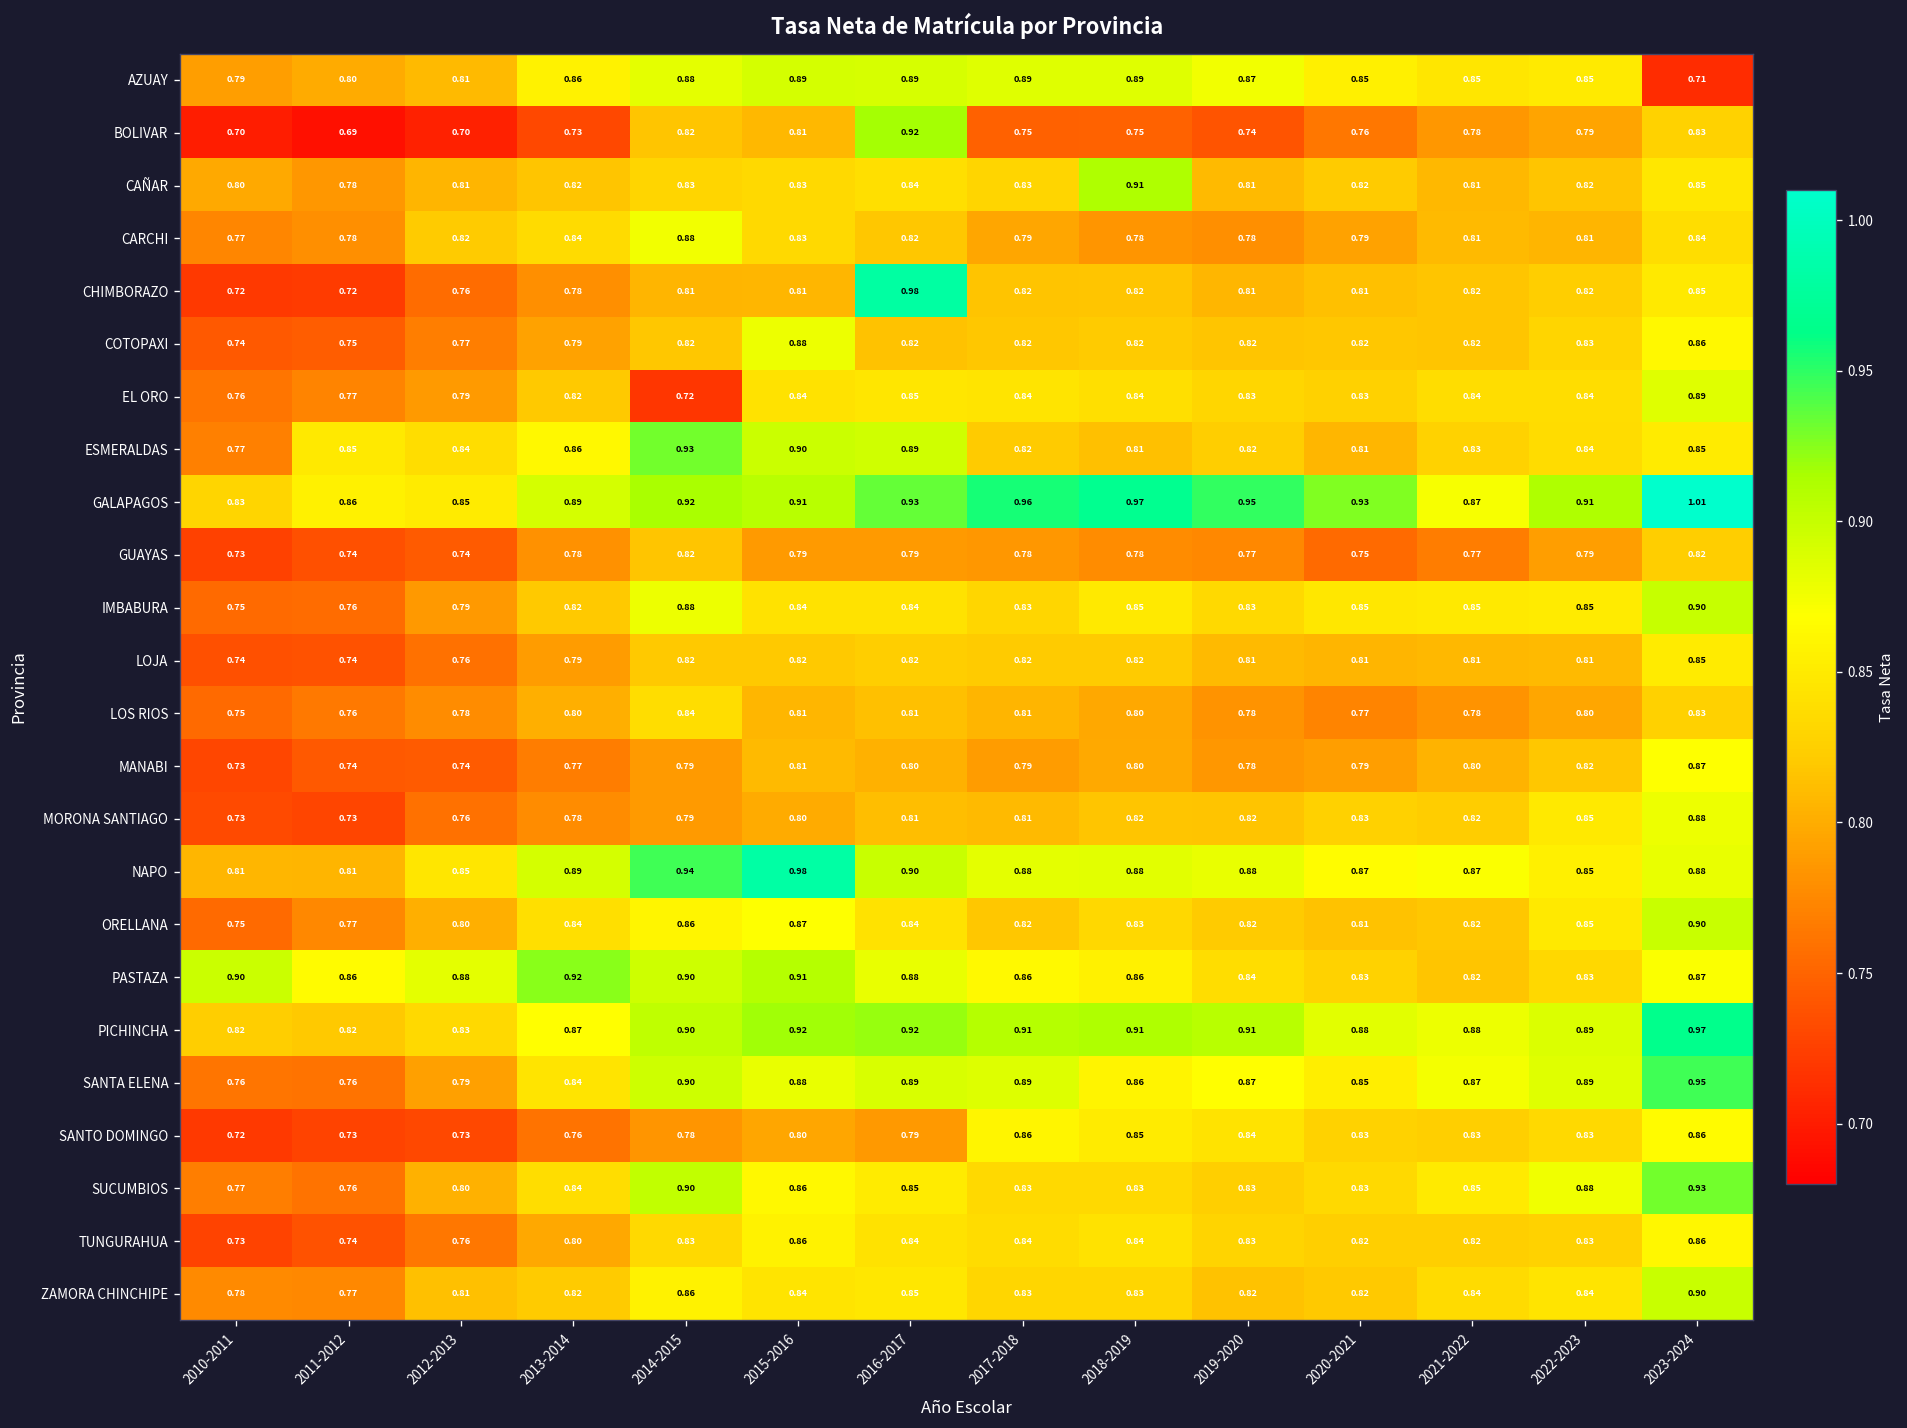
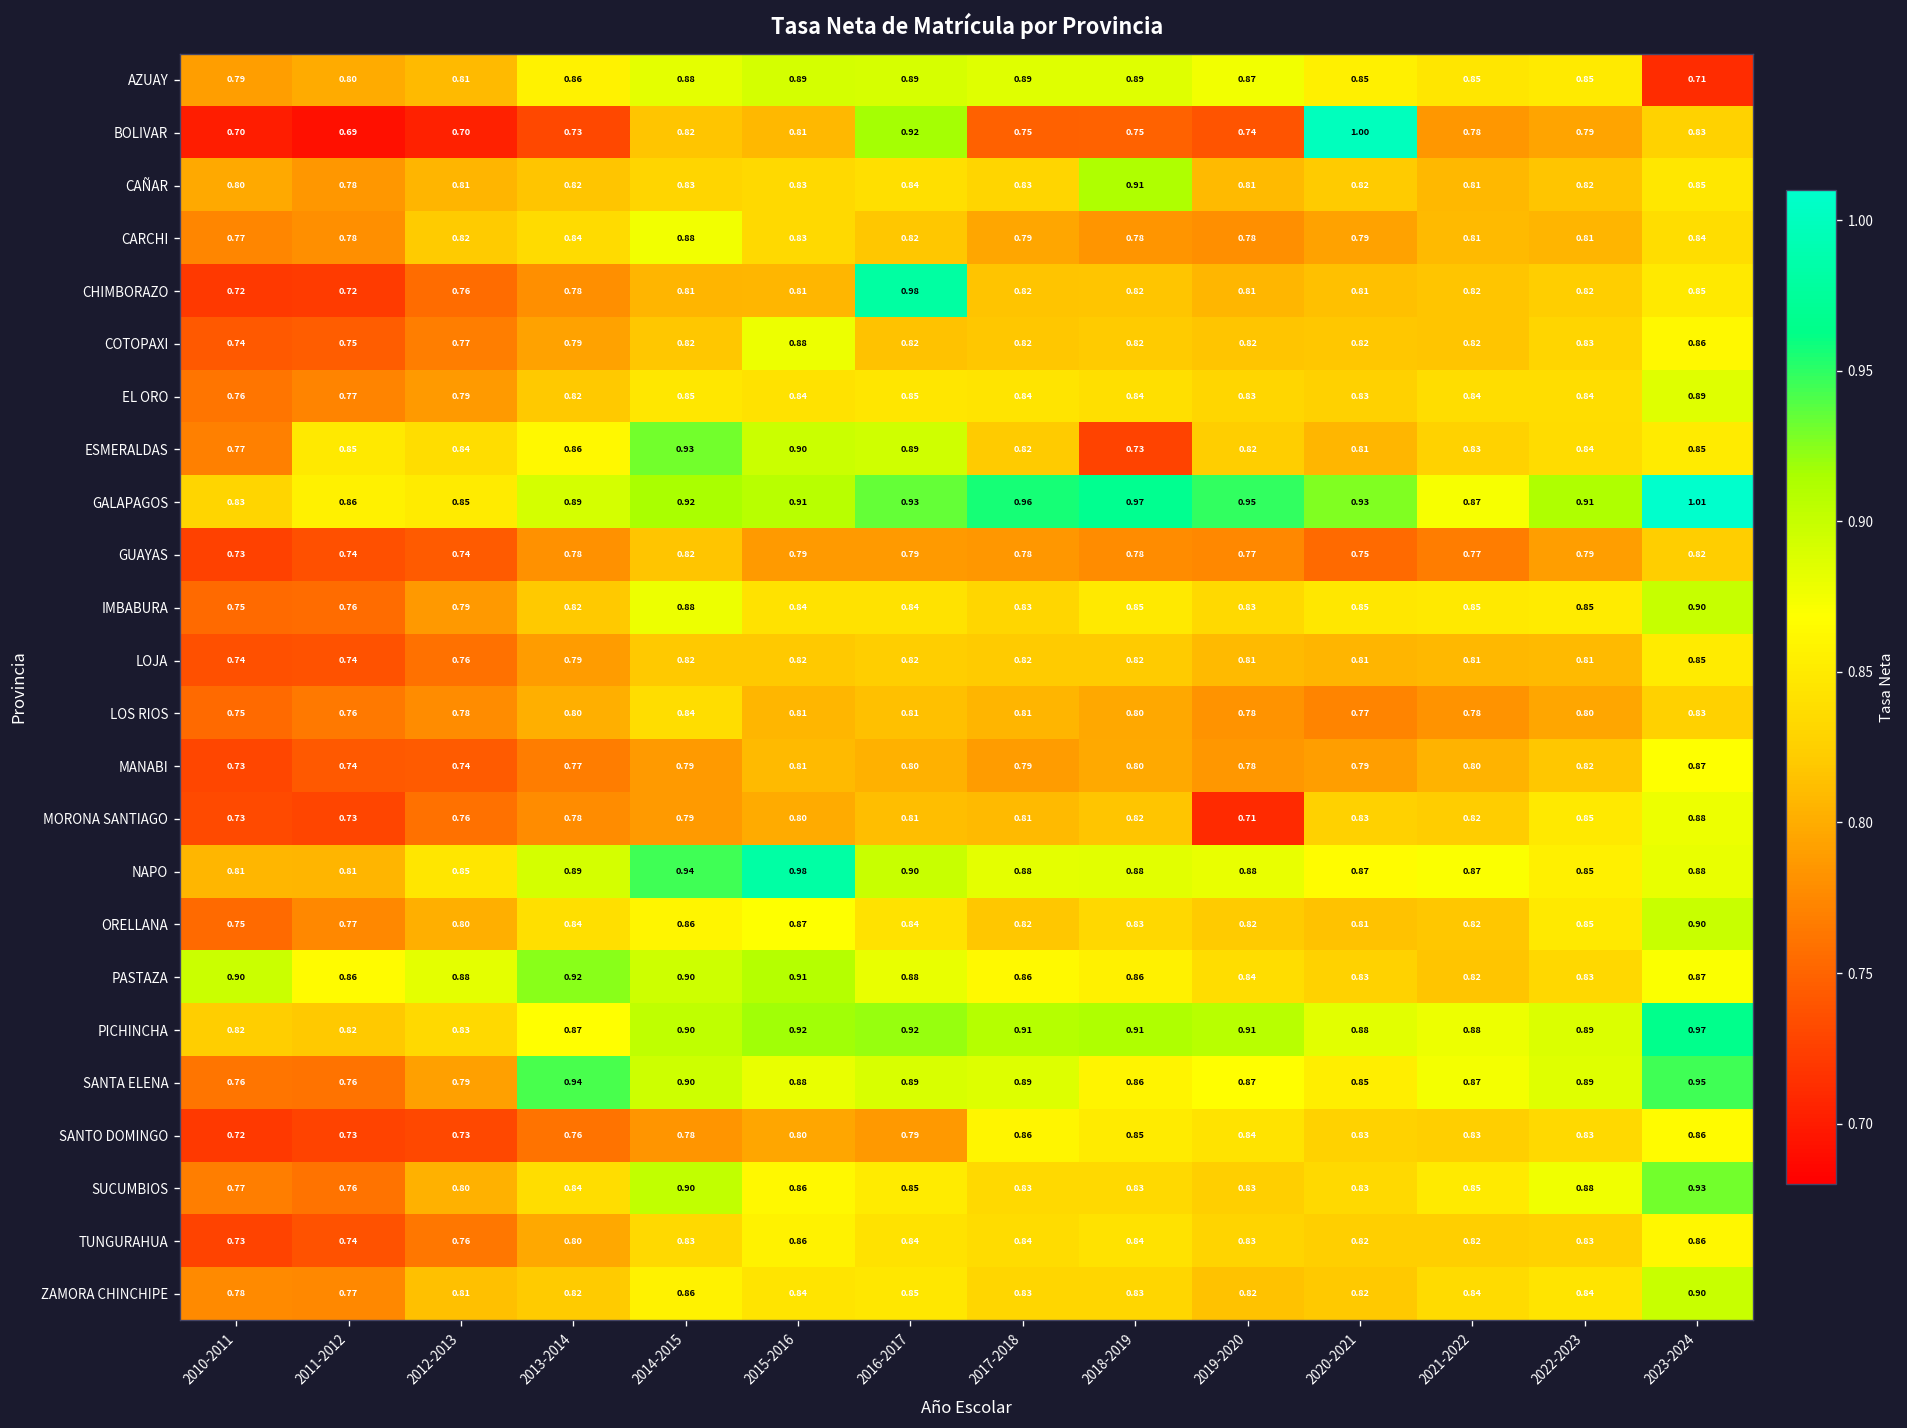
BOLIVAR, 2020-2021: 0.76 -> 1.00
EL ORO, 2014-2015: 0.72 -> 0.85
ESMERALDAS, 2018-2019: 0.81 -> 0.73
MORONA SANTIAGO, 2019-2020: 0.82 -> 0.71
SANTA ELENA, 2013-2014: 0.84 -> 0.94
